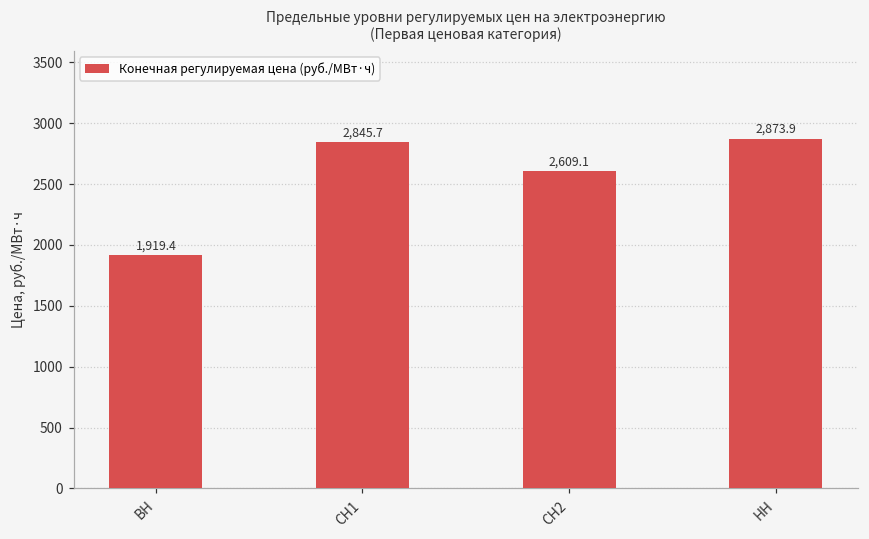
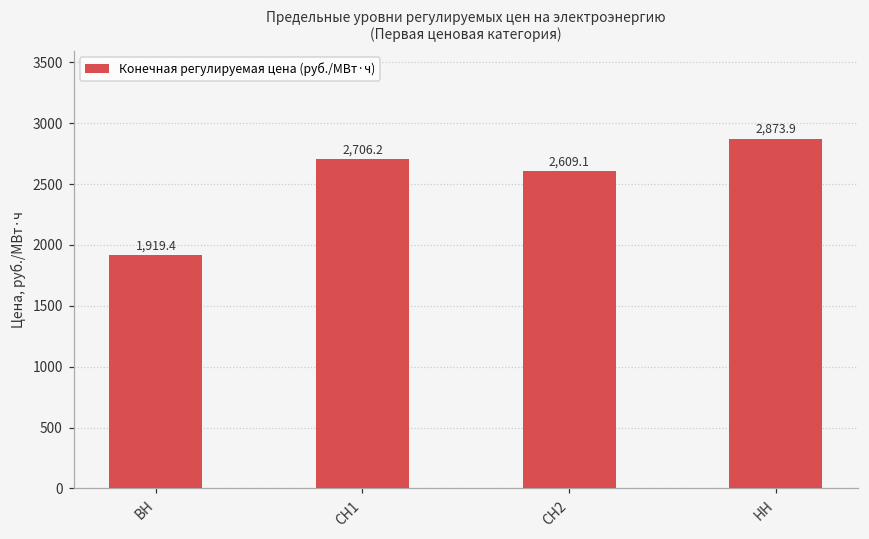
СН1: 2,845.7 -> 2,706.2
